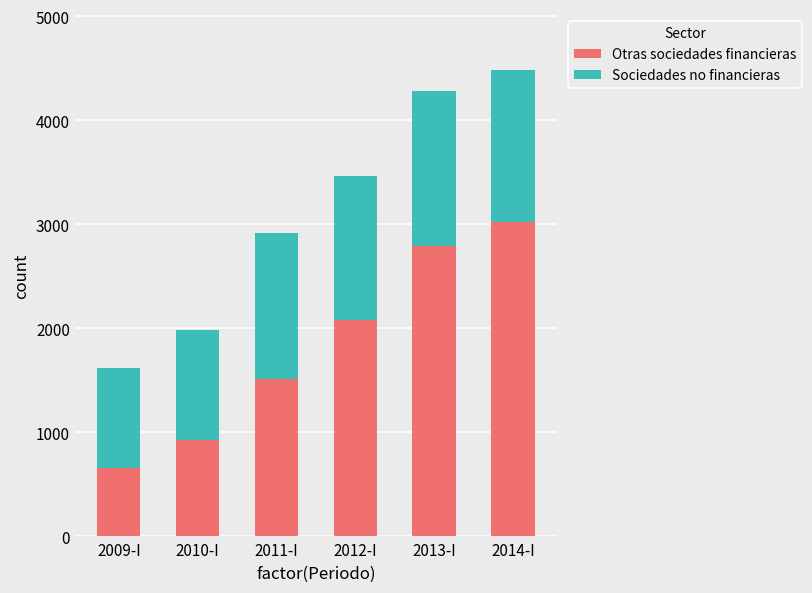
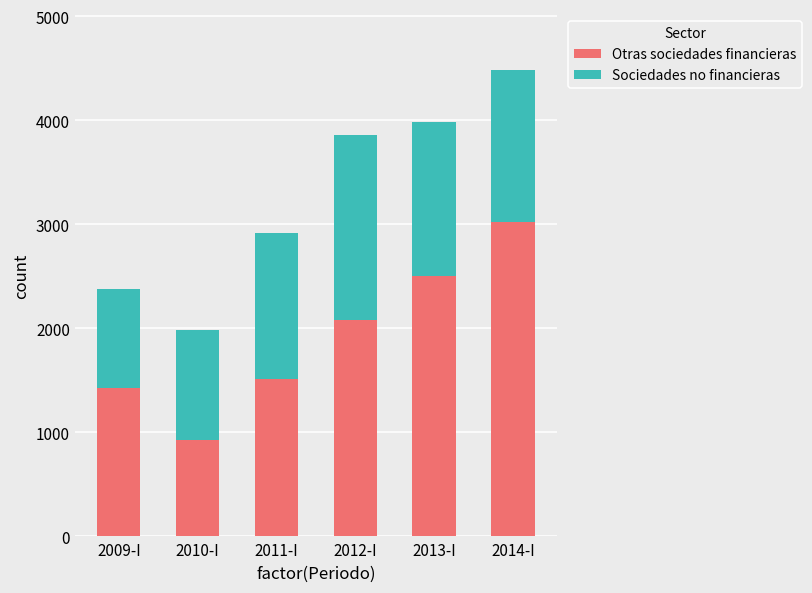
Otras sociedades financieras, 2009-I: 700 -> 1400
Sociedades no financieras, 2012-I: 1400 -> 1800
Otras sociedades financieras, 2013-I: 2800 -> 2500
